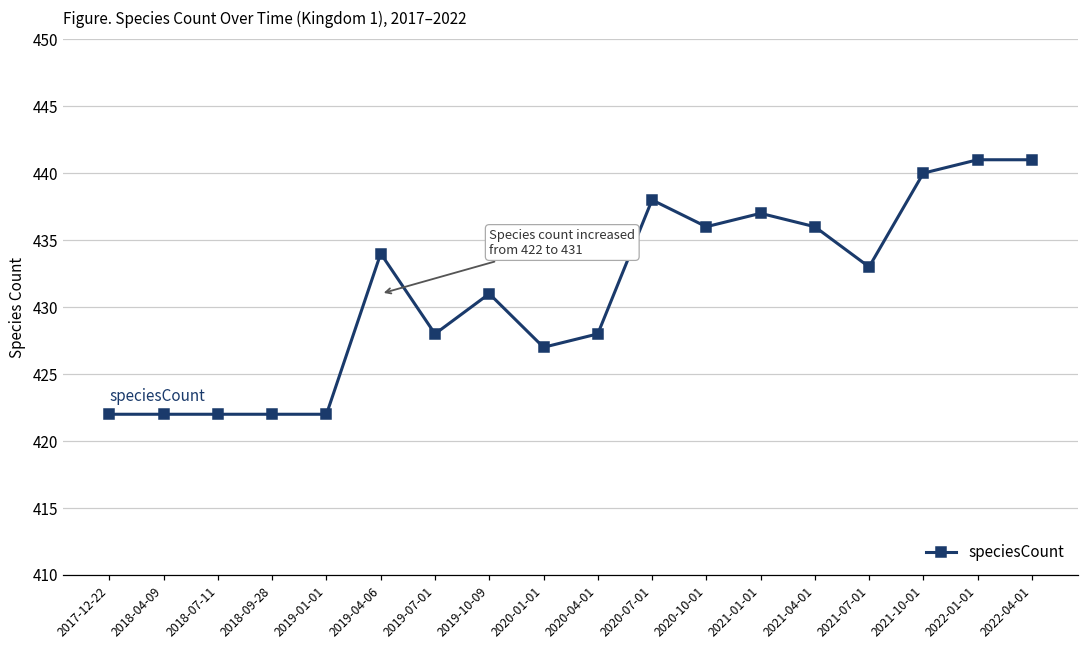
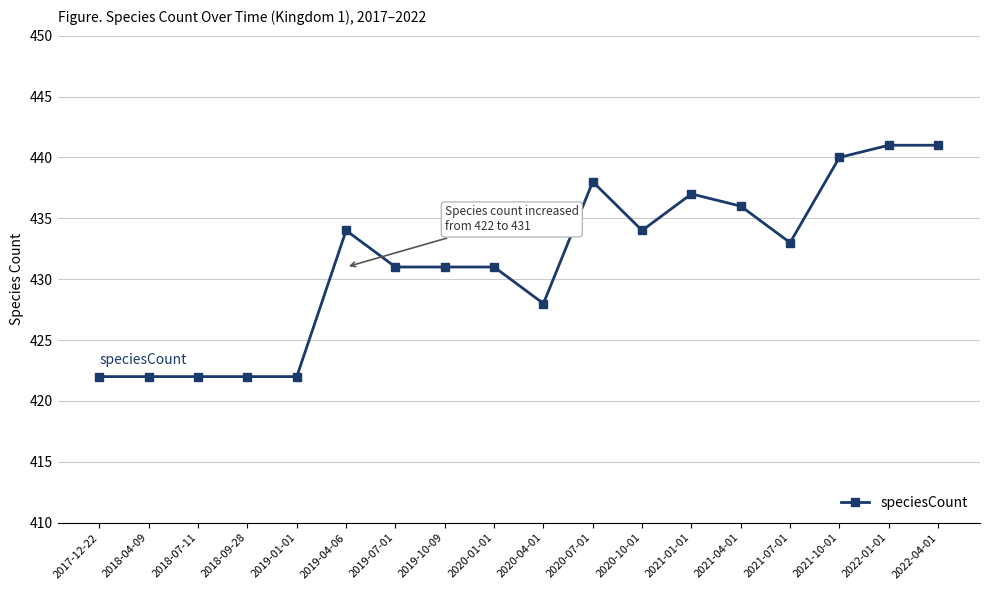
2019-07-01: 428 -> 431
2020-01-01: 427 -> 431
2020-10-01: 436 -> 434
